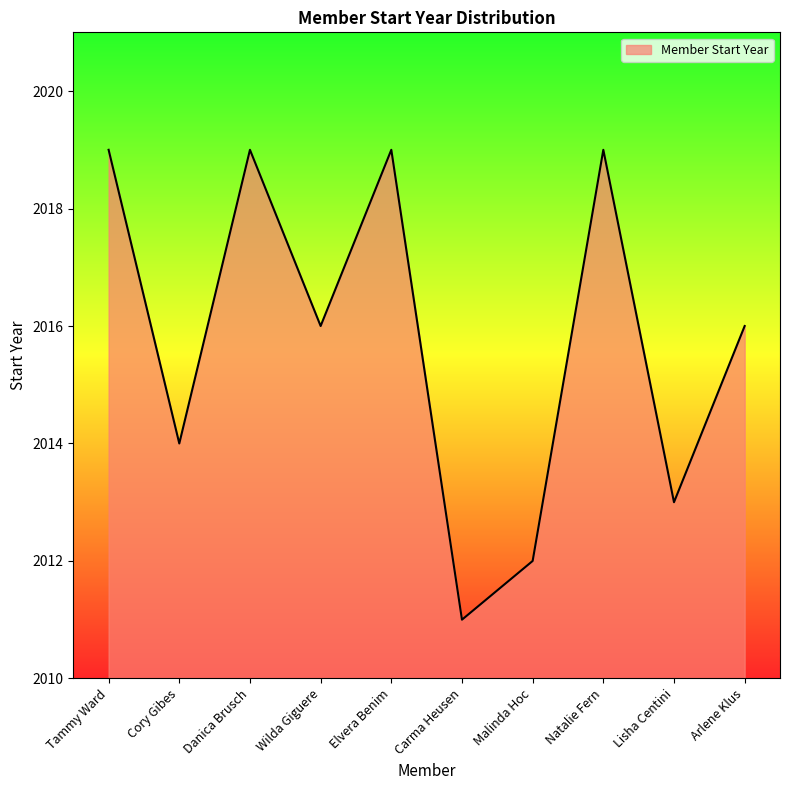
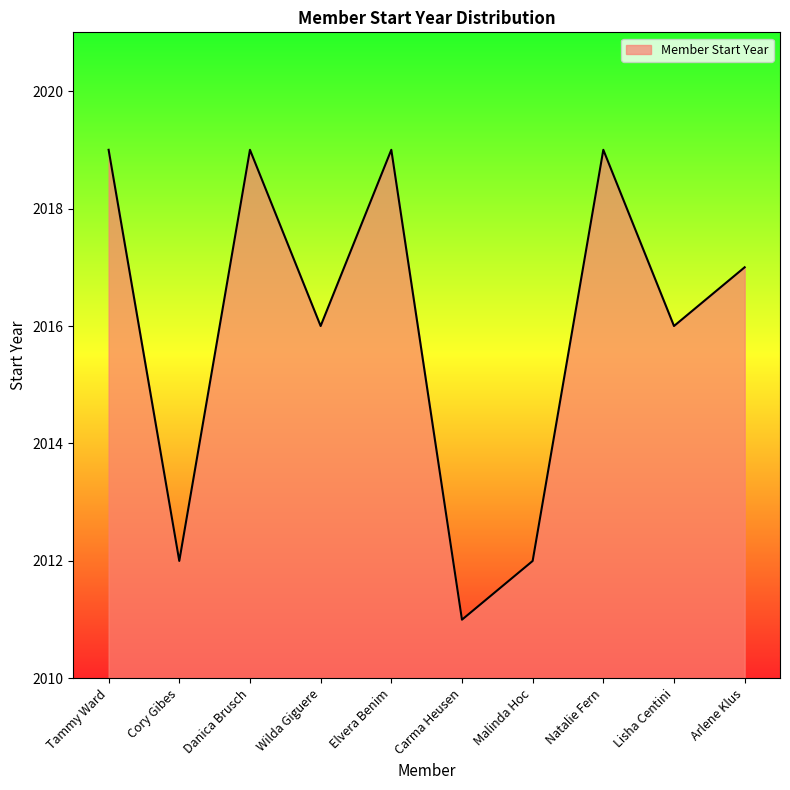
Cory Gibes: 2014 -> 2012
Lisha Centini: 2013 -> 2016
Arlene Klus: 2016 -> 2017
